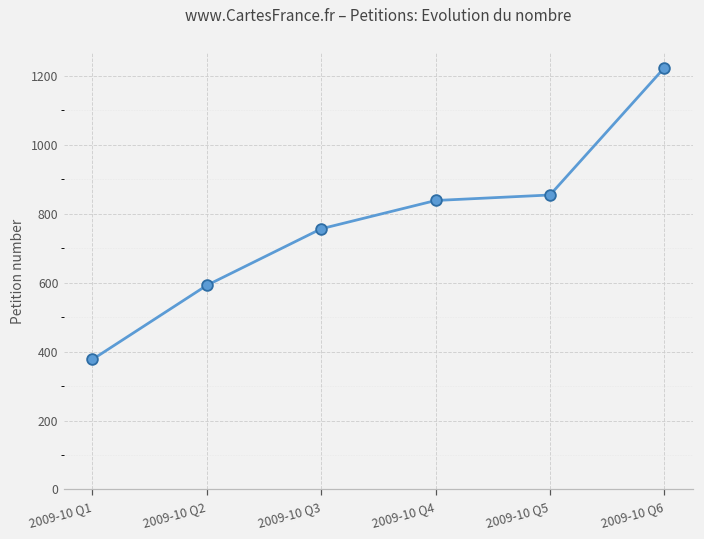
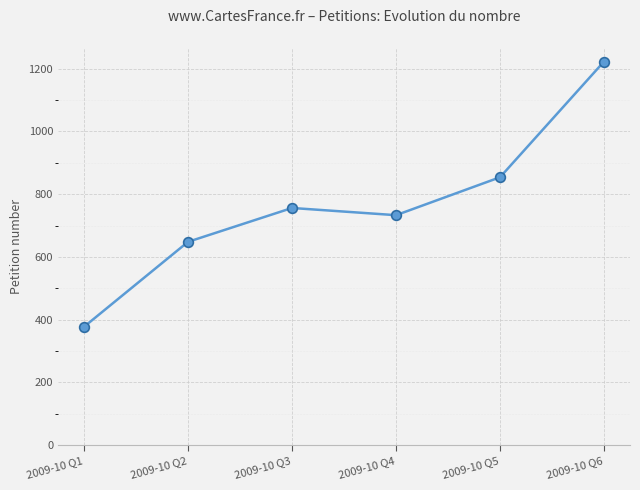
2009-10 Q2: 590 -> 650
2009-10 Q4: 840 -> 730
